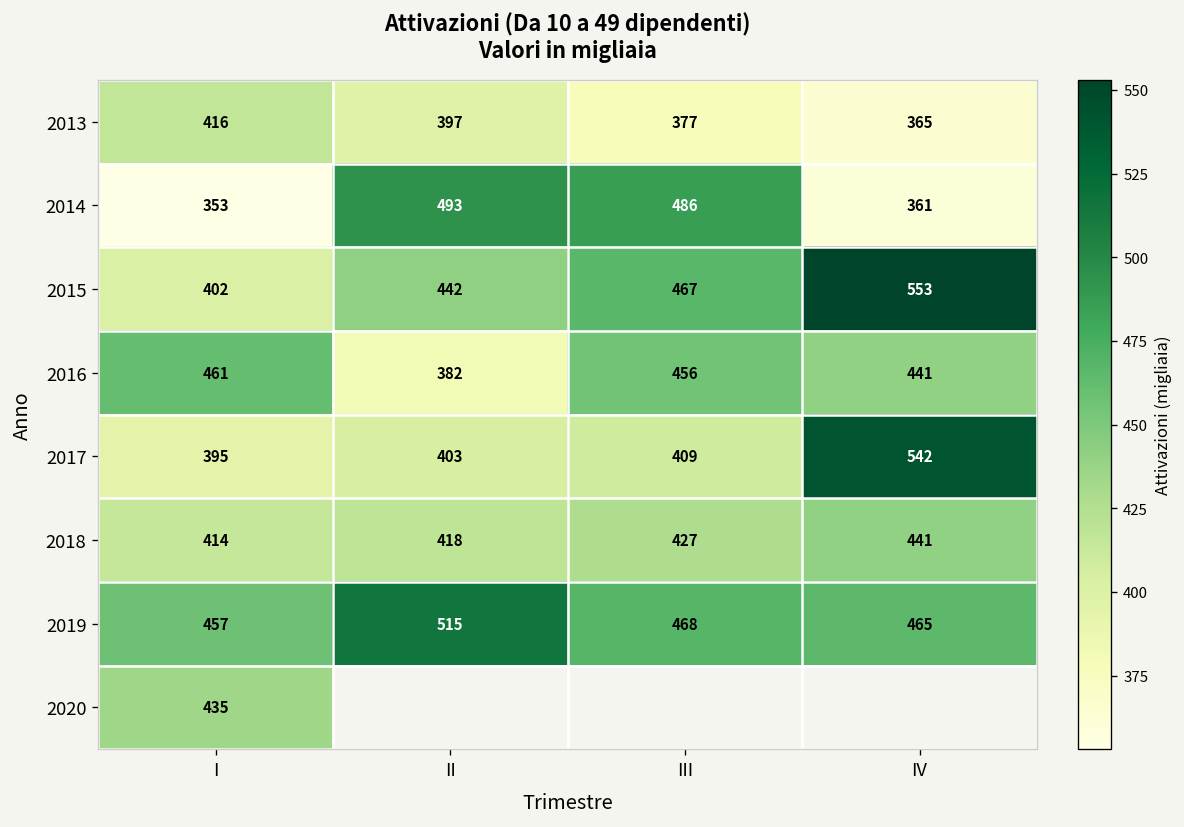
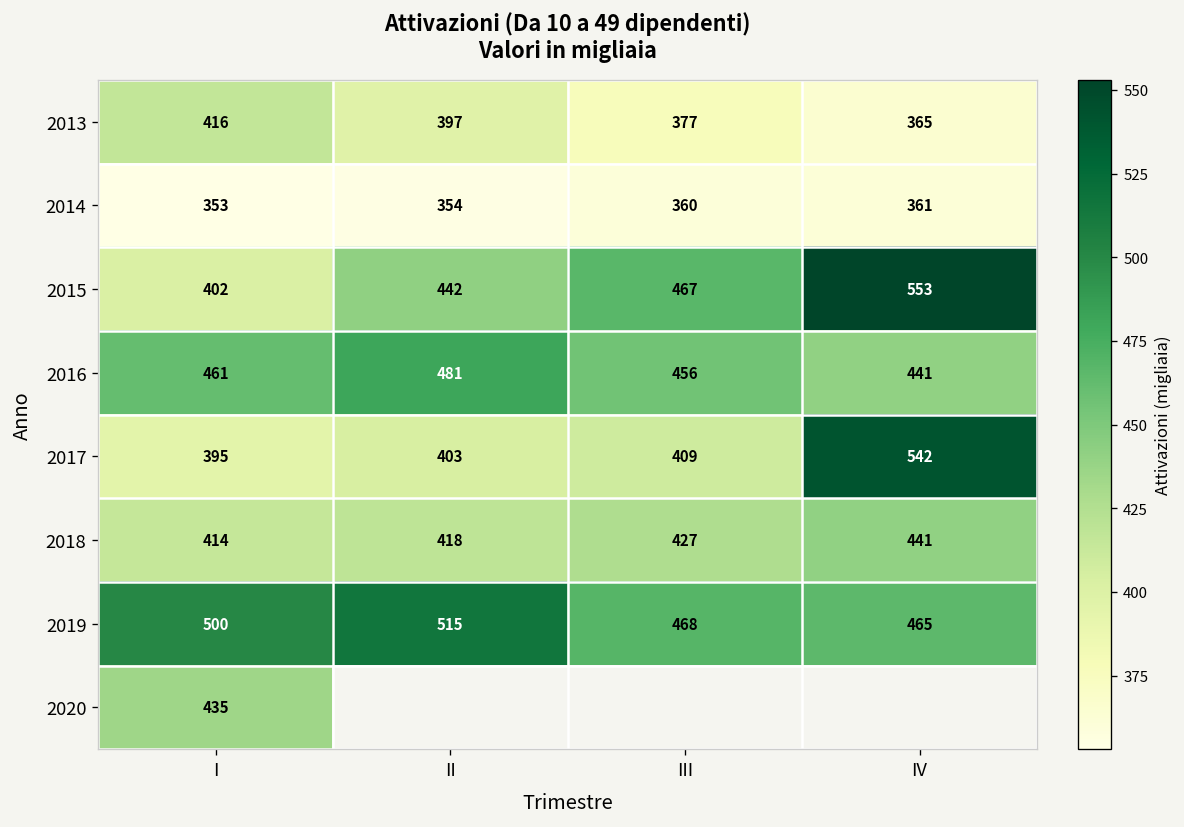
2014, II: 493 -> 354
2014, III: 486 -> 360
2016, II: 382 -> 481
2019, I: 457 -> 500
